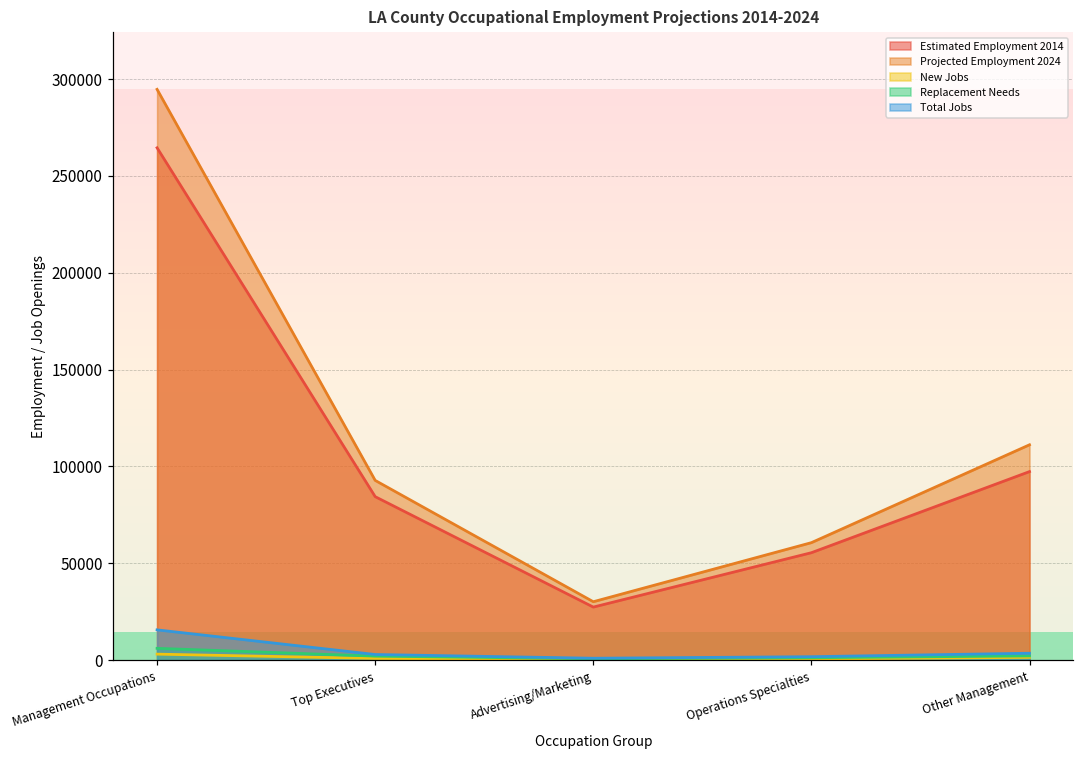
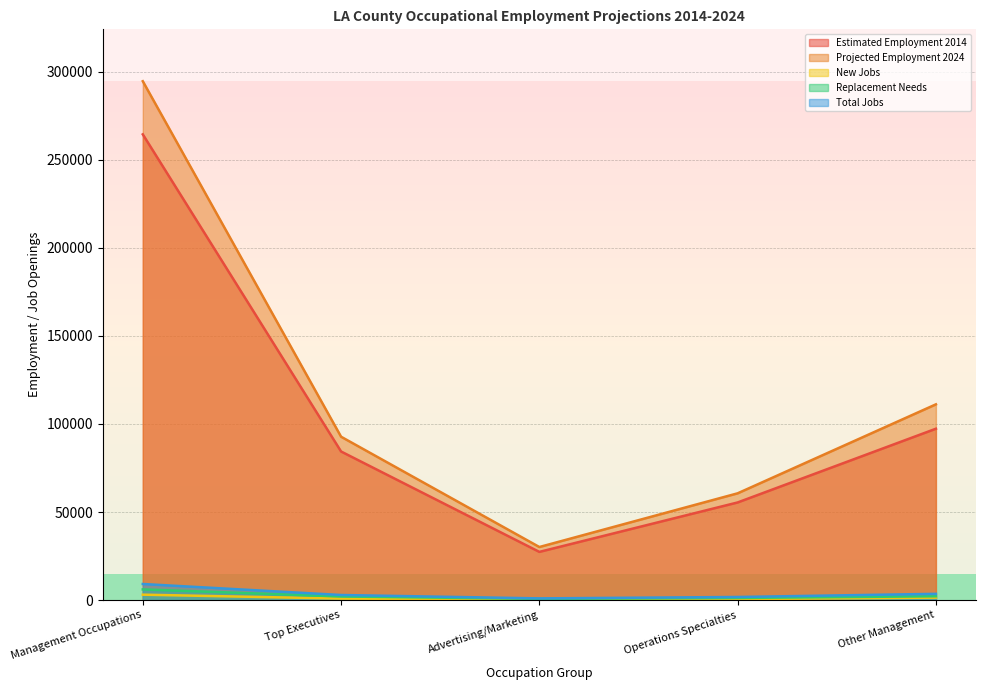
Total Jobs, Management Occupations: 16000 -> 9000
